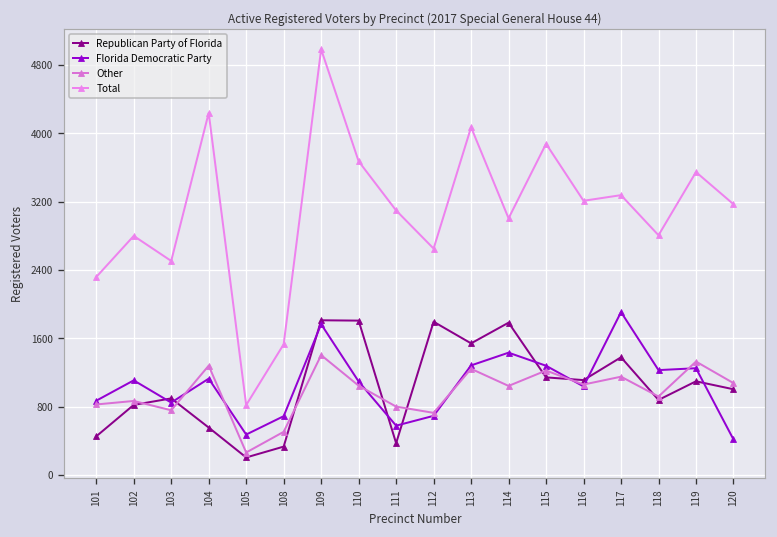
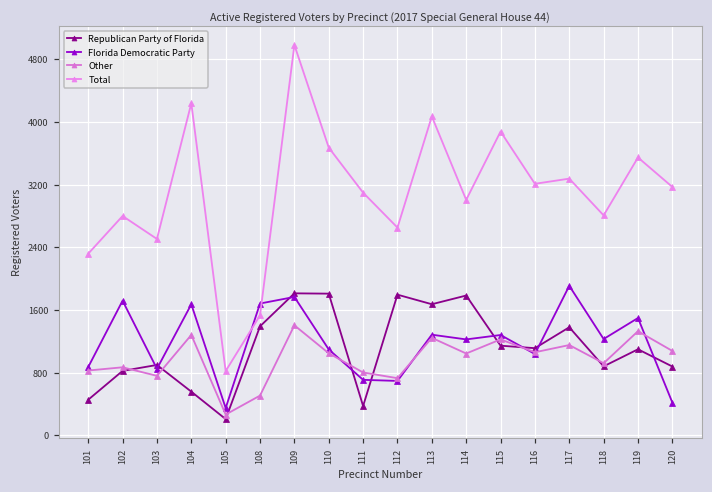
Florida Democratic Party, 102: 1100 -> 1700
Florida Democratic Party, 104: 1100 -> 1700
Florida Democratic Party, 105: 500 -> 300
Republican Party of Florida, 108: 300 -> 1400
Florida Democratic Party, 108: 700 -> 1700
Florida Democratic Party, 111: 600 -> 700
Republican Party of Florida, 113: 1500 -> 1700
Florida Democratic Party, 114: 1400 -> 1200
Florida Democratic Party, 119: 1300 -> 1500
Republican Party of Florida, 120: 1000 -> 900
